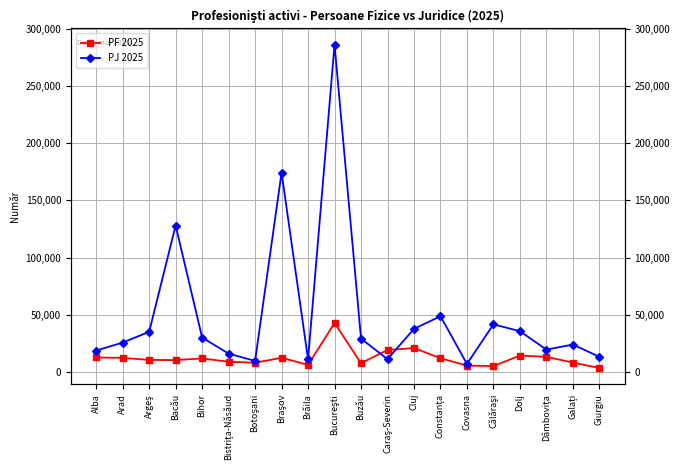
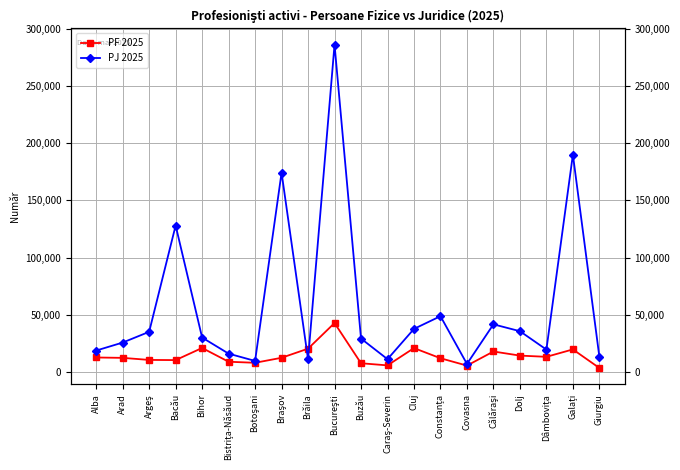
PF 2025, Bihor: 12,000 -> 21,000
PF 2025, Brăila: 6,000 -> 20,000
PF 2025, Caraş-Severin: 19,000 -> 6,000
PF 2025, Călăraşi: 5,000 -> 18,000
PF 2025, Galaţi: 8,000 -> 20,000
PJ 2025, Galaţi: 24,000 -> 190,000
